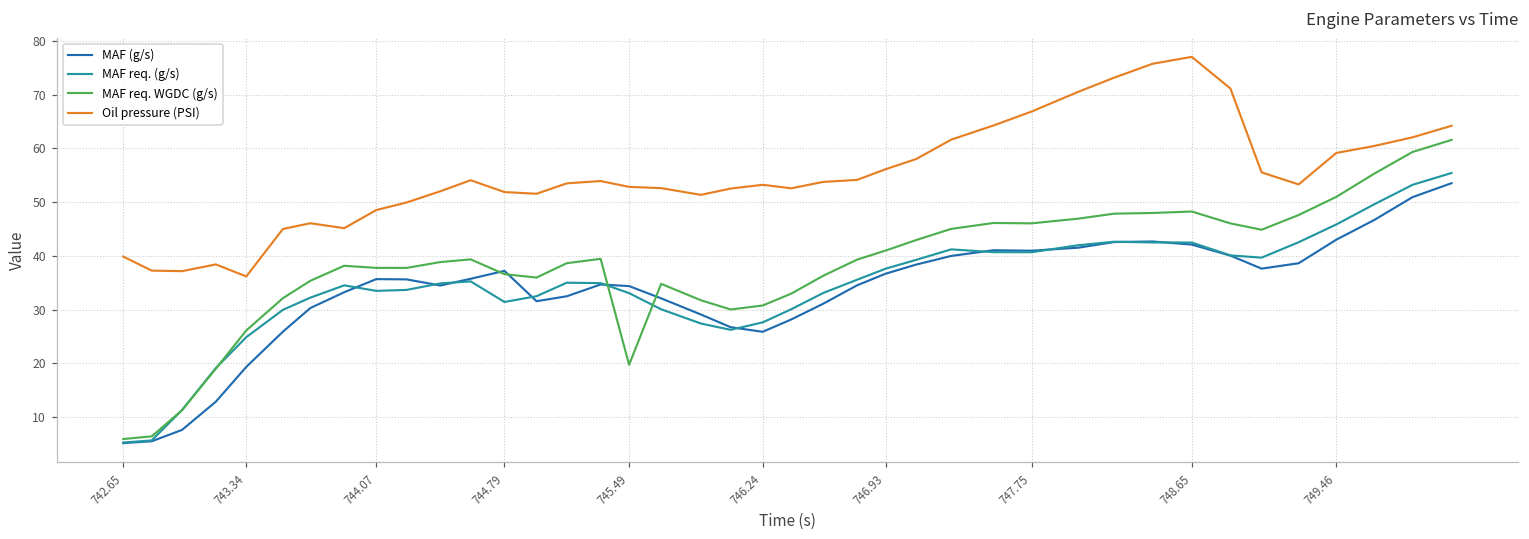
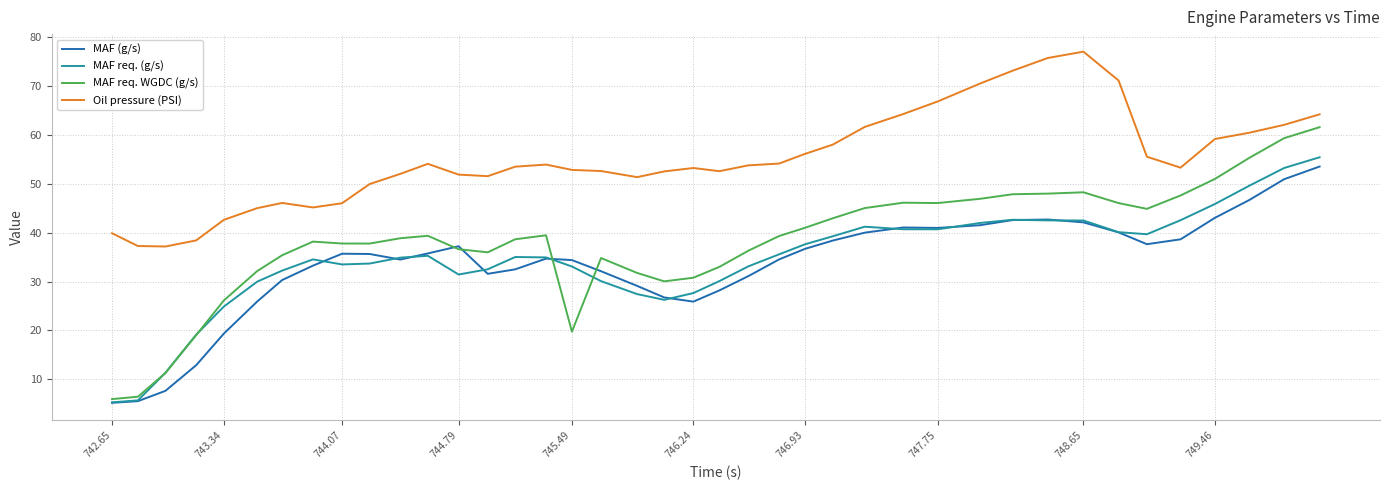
Oil pressure (PSI), 743.34: 36 -> 43
Oil pressure (PSI), 744.07: 49 -> 46
